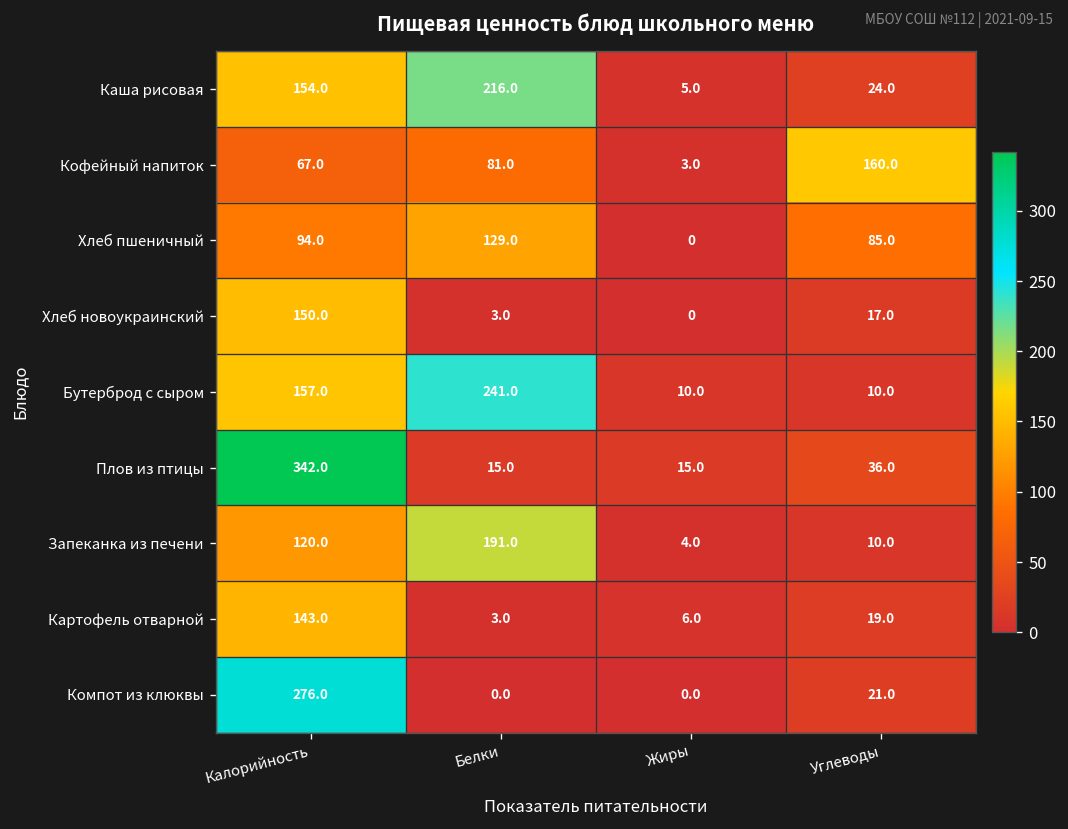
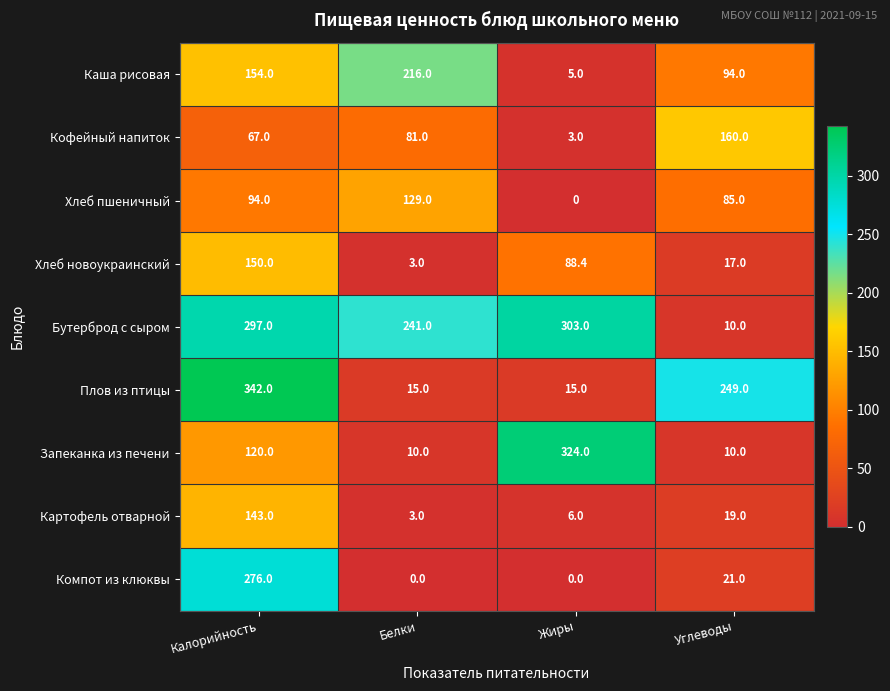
Каша рисовая, Углеводы: 24.0 -> 94.0
Хлеб новоукраинский, Жиры: 0 -> 88.4
Бутерброд с сыром, Калорийность: 157.0 -> 297.0
Бутерброд с сыром, Жиры: 10.0 -> 303.0
Плов из птицы, Углеводы: 36.0 -> 249.0
Запеканка из печени, Белки: 191.0 -> 10.0
Запеканка из печени, Жиры: 4.0 -> 324.0
